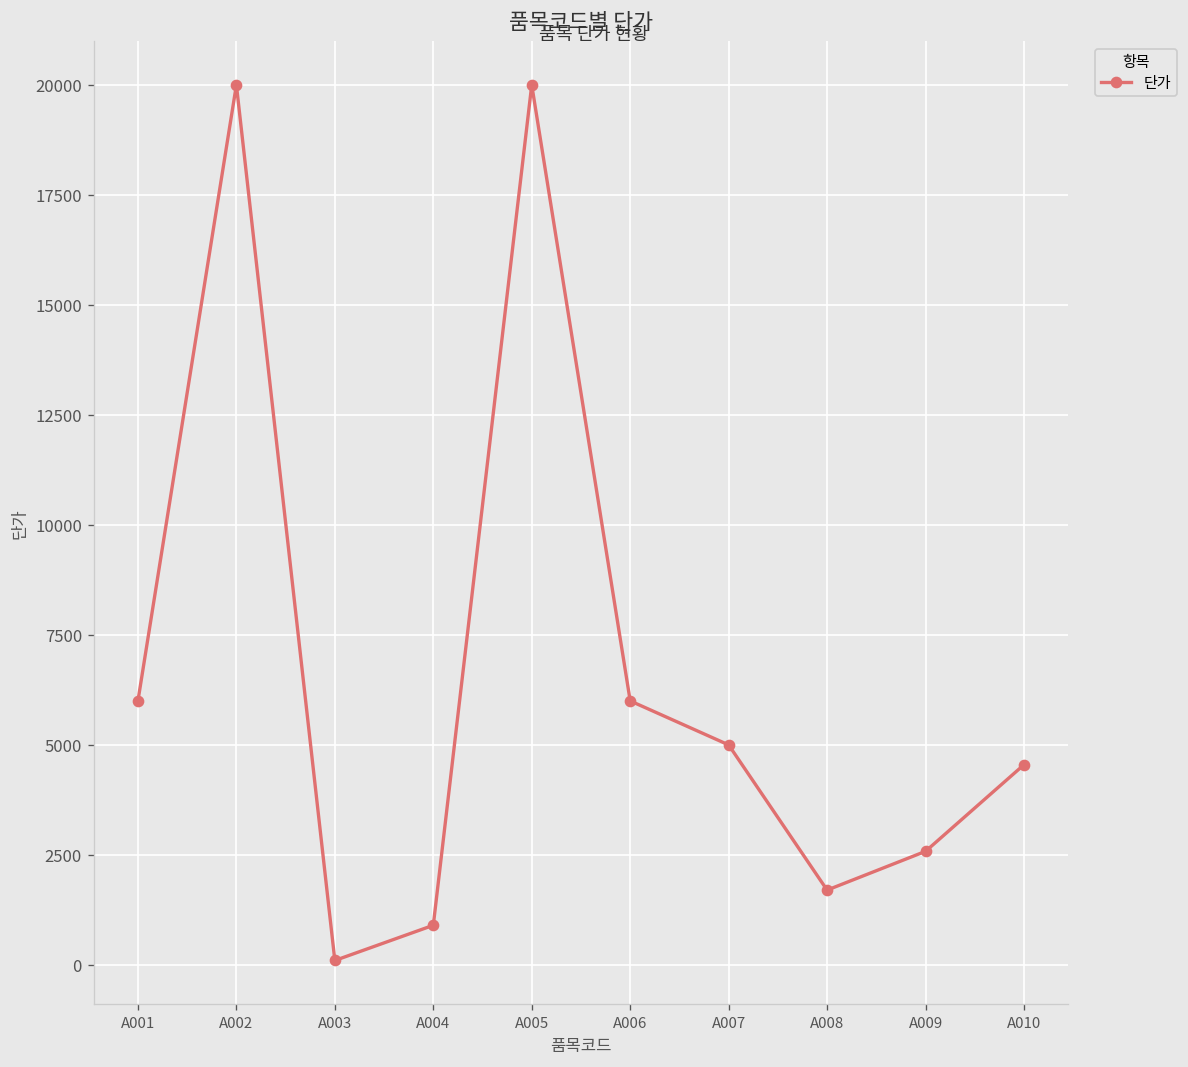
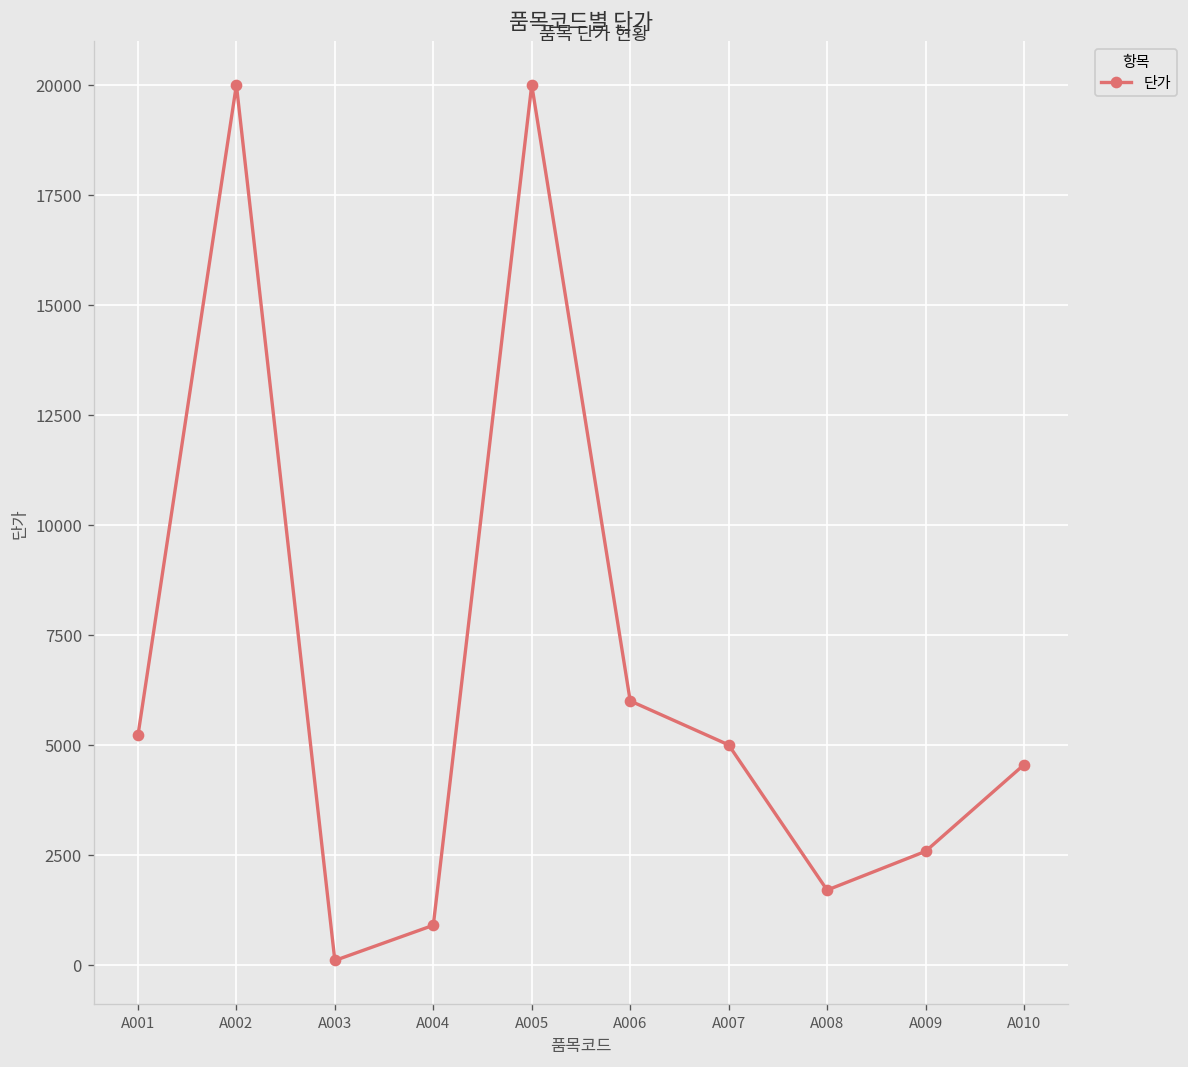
A001: 6000 -> 5200
